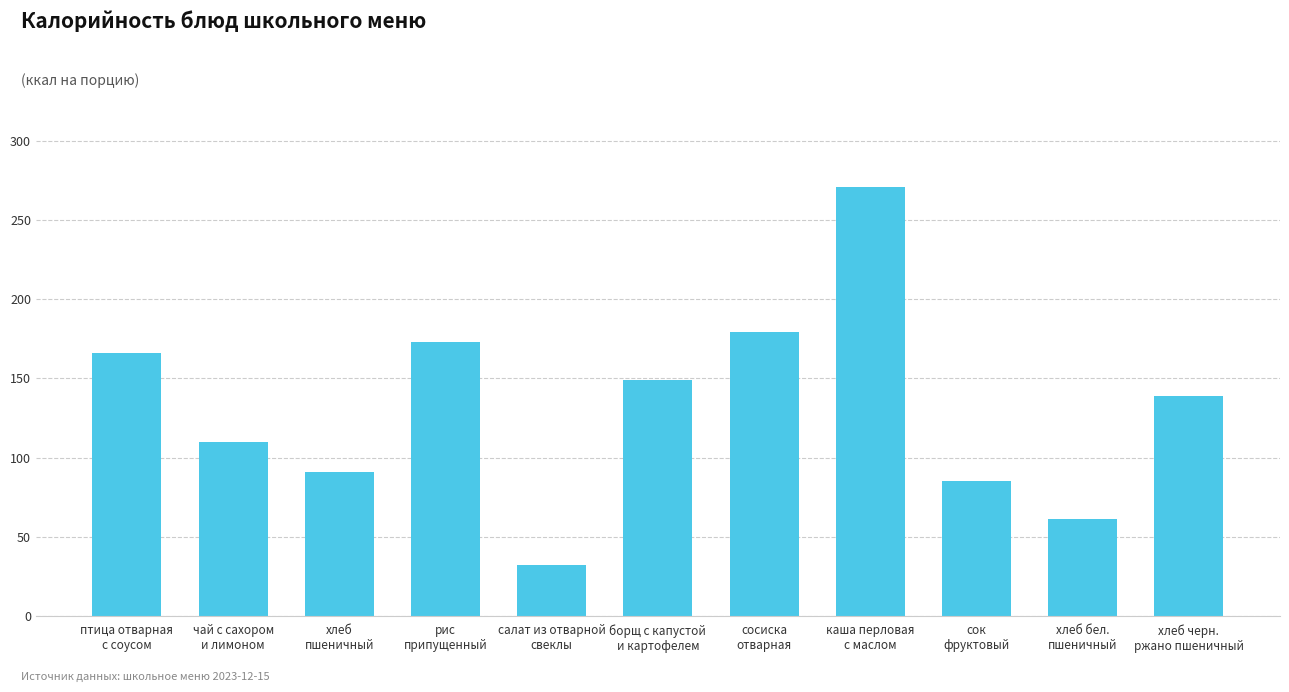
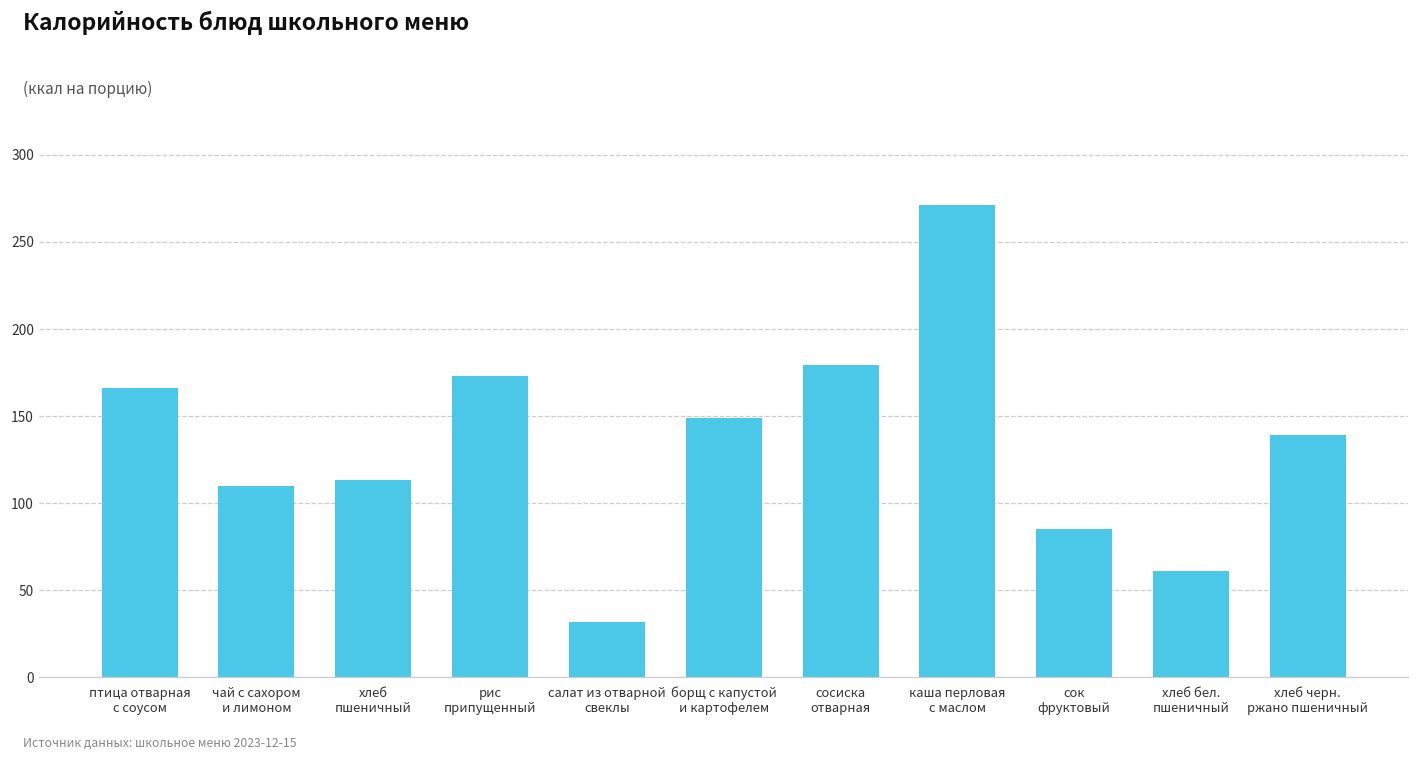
хлеб пшеничный: 91 -> 113
